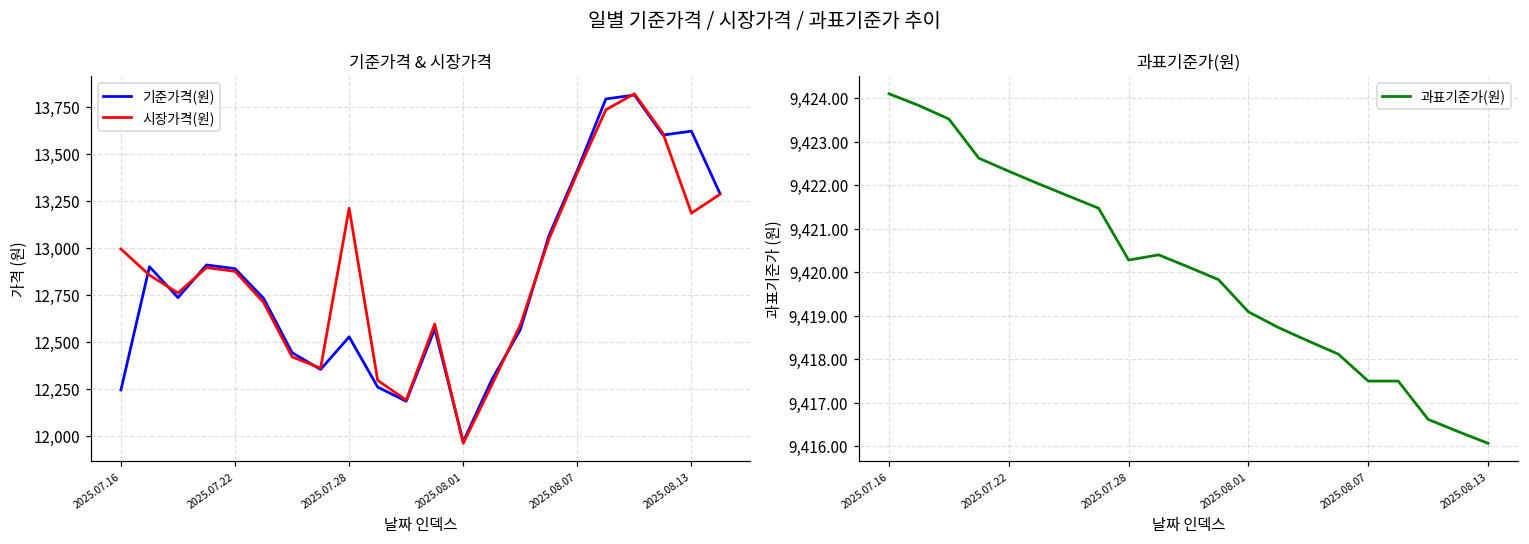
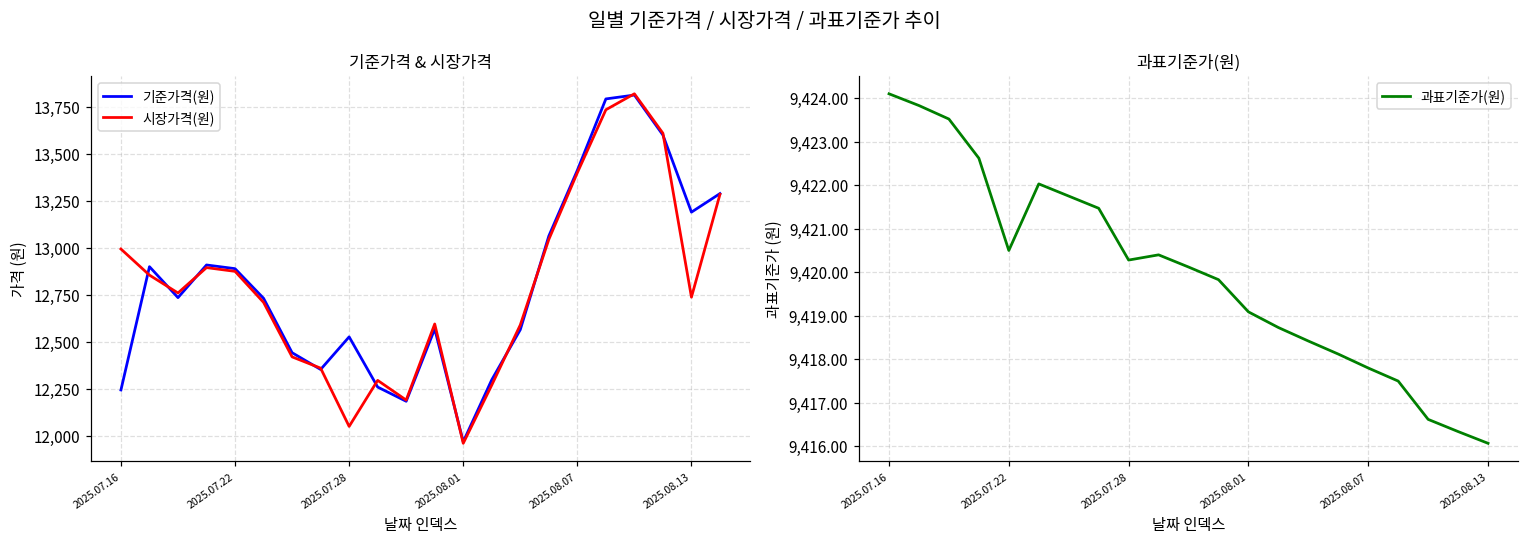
기준가격 & 시장가격, 시장가격(원), 2025.07.28: 13,210 -> 12,050
기준가격 & 시장가격, 기준가격(원), 2025.08.13: 13,620 -> 13,190
기준가격 & 시장가격, 시장가격(원), 2025.08.13: 13,190 -> 12,740
과표기준가(원), 2025.07.22: 9,422.3 -> 9,420.5
과표기준가(원), 2025.08.07: 9,417.5 -> 9,417.8
